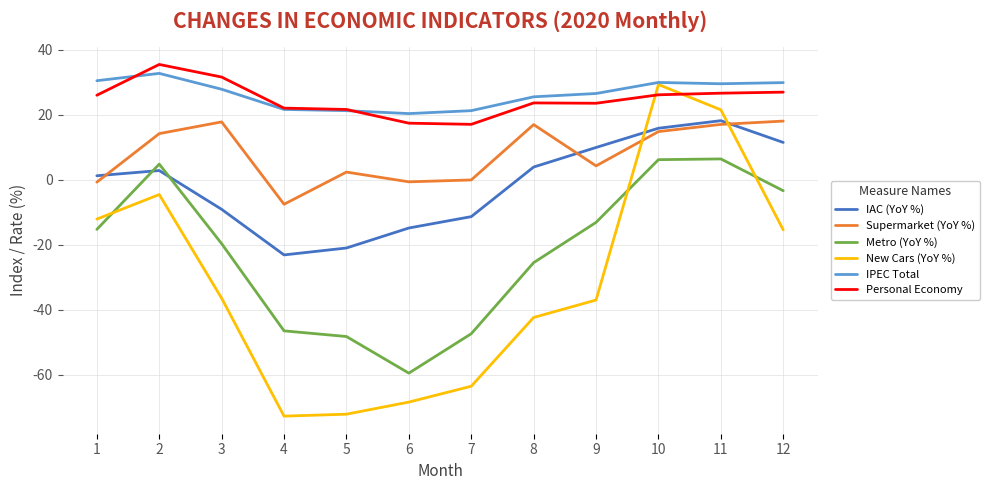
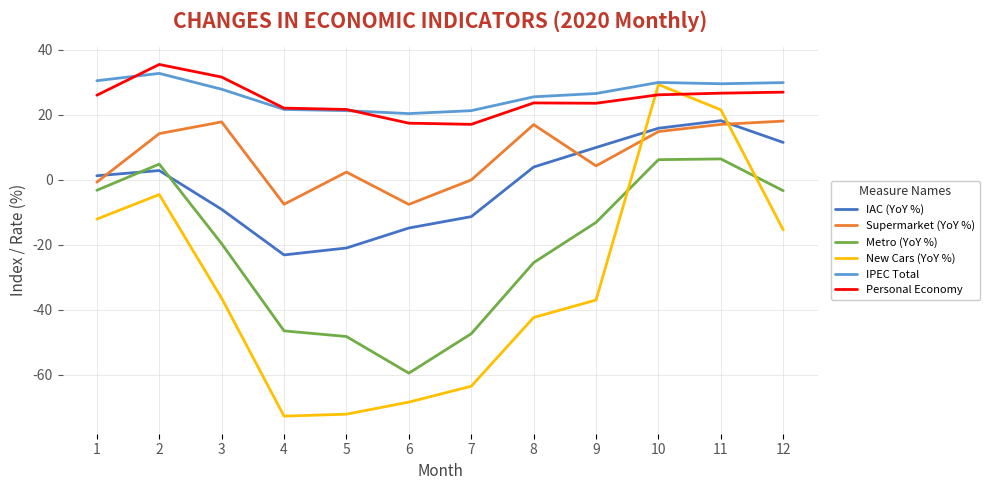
Metro (YoY %), 1: -15 -> -3
Supermarket (YoY %), 6: -1 -> -8
